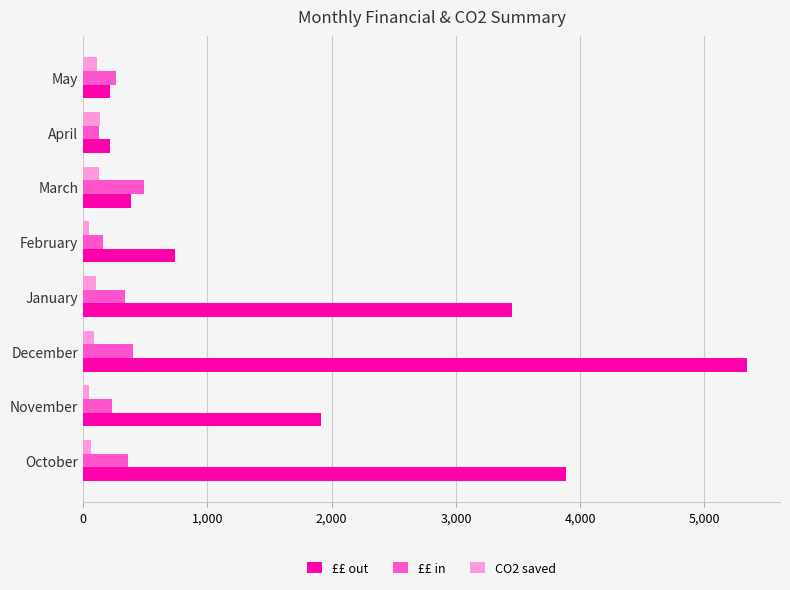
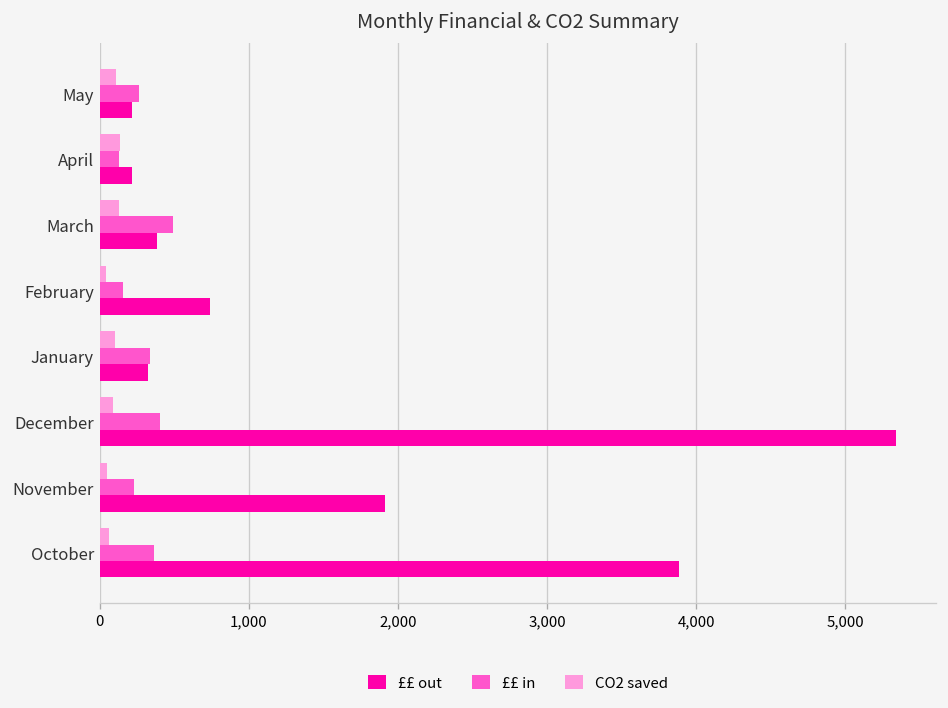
££ out, January: 3,450 -> 320
